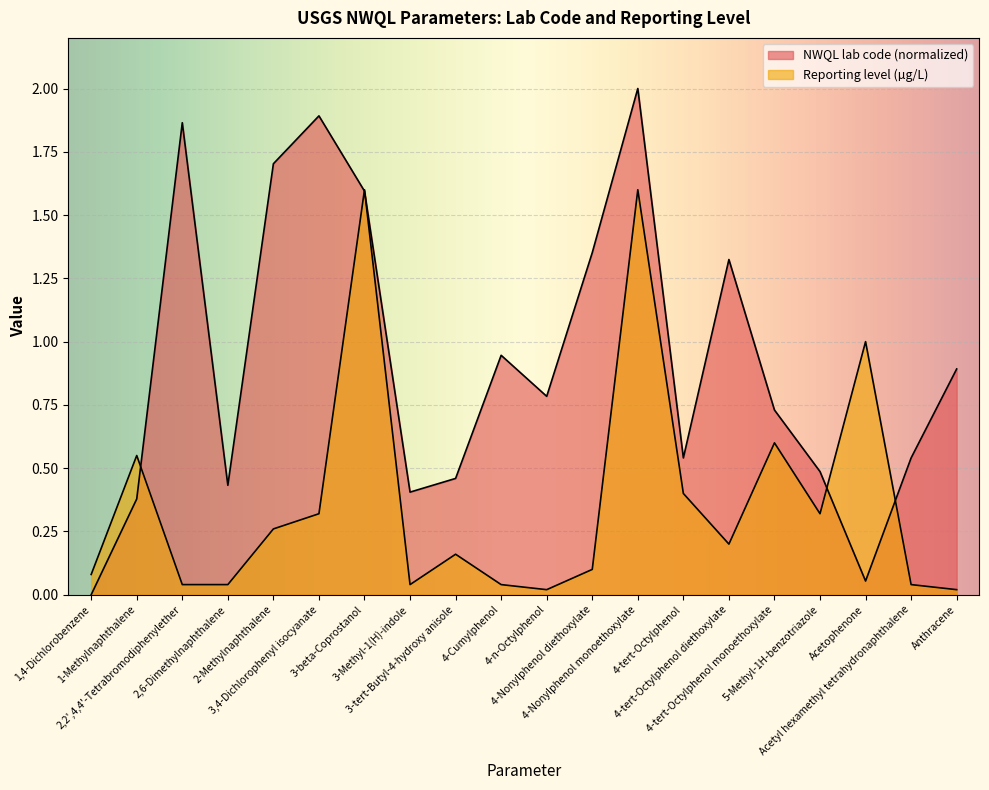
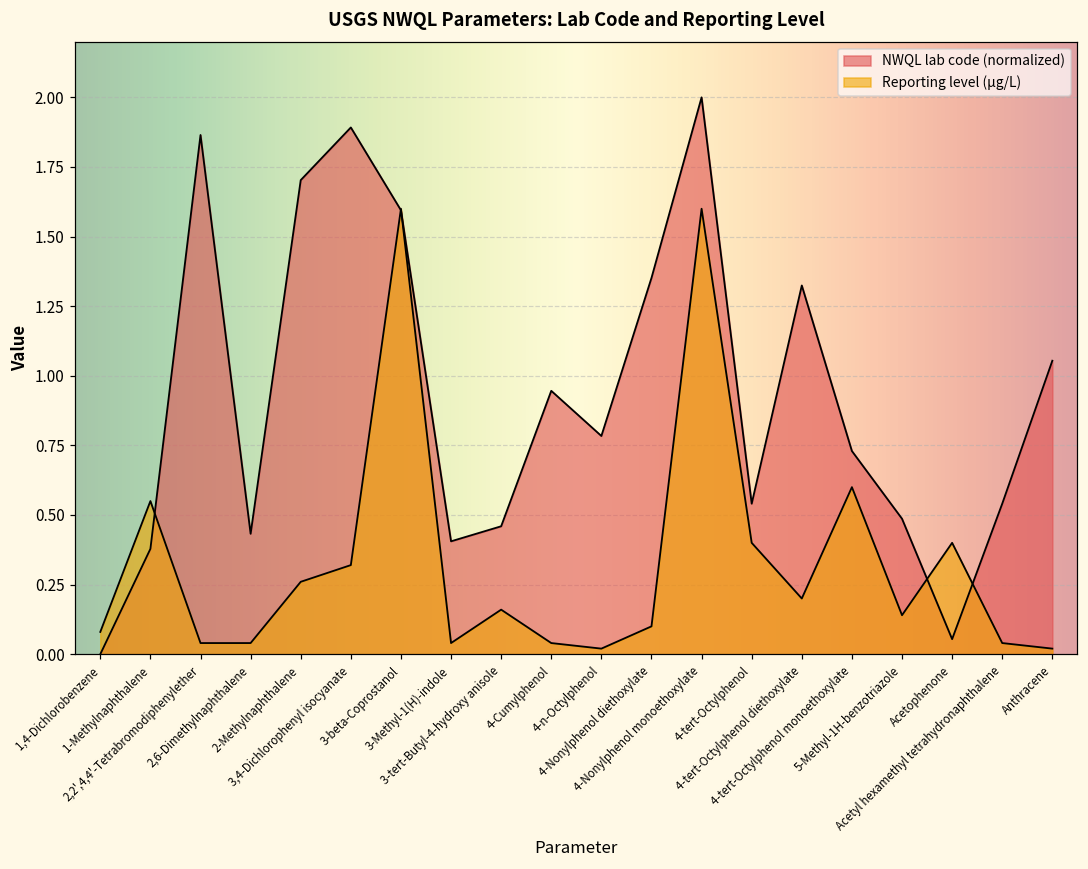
Reporting level (µg/L), 5-Methyl-1H-benzotriazole: 0.32 -> 0.14
Reporting level (µg/L), Acetophenone: 1.0 -> 0.4
NWQL lab code (normalized), Anthracene: 0.89 -> 1.05
